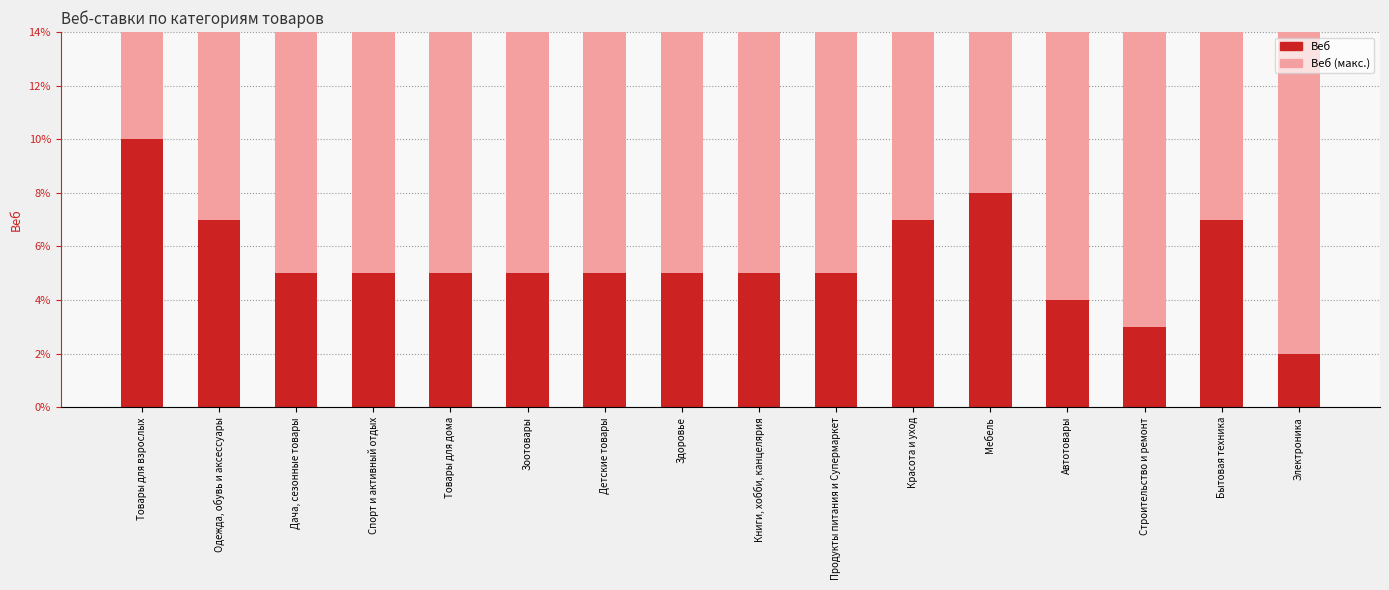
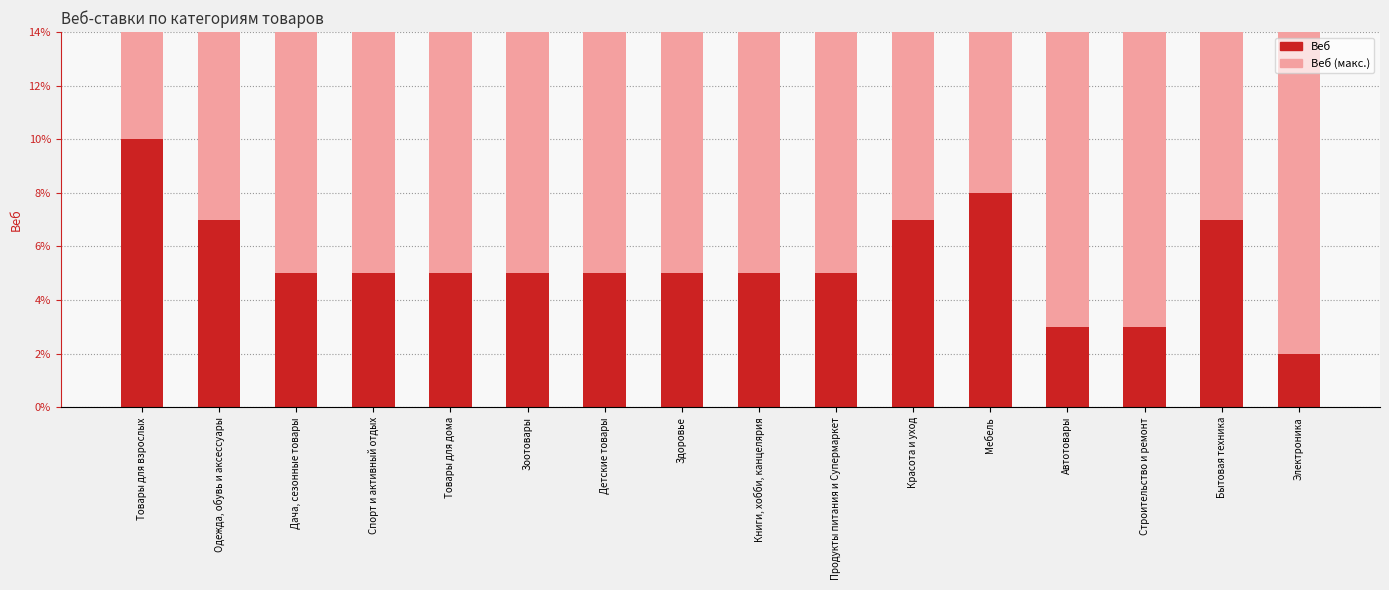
Веб, Автотовары: 4.0% -> 3.0%
